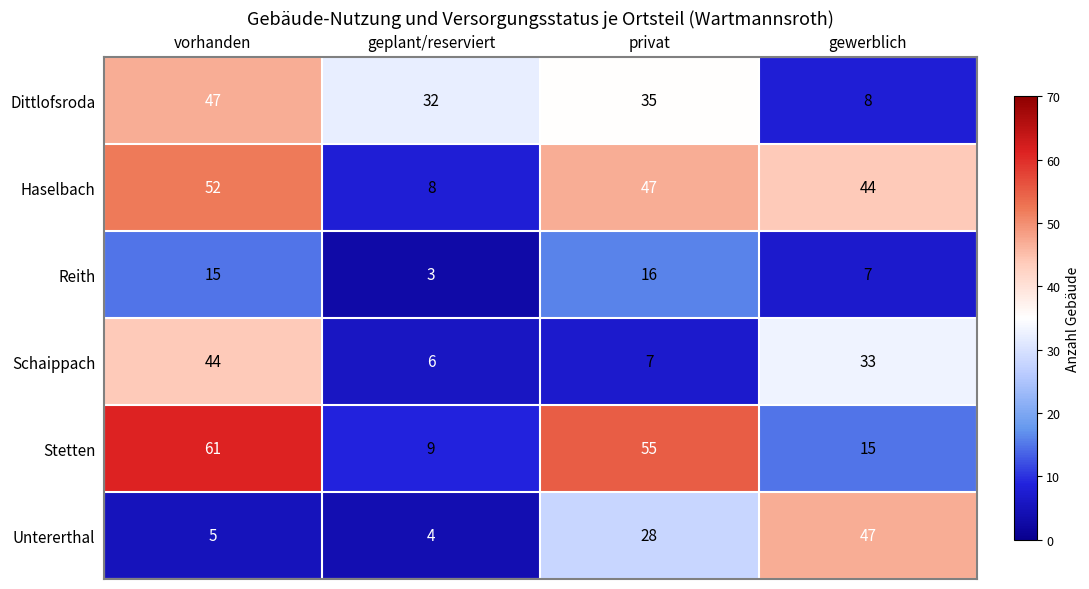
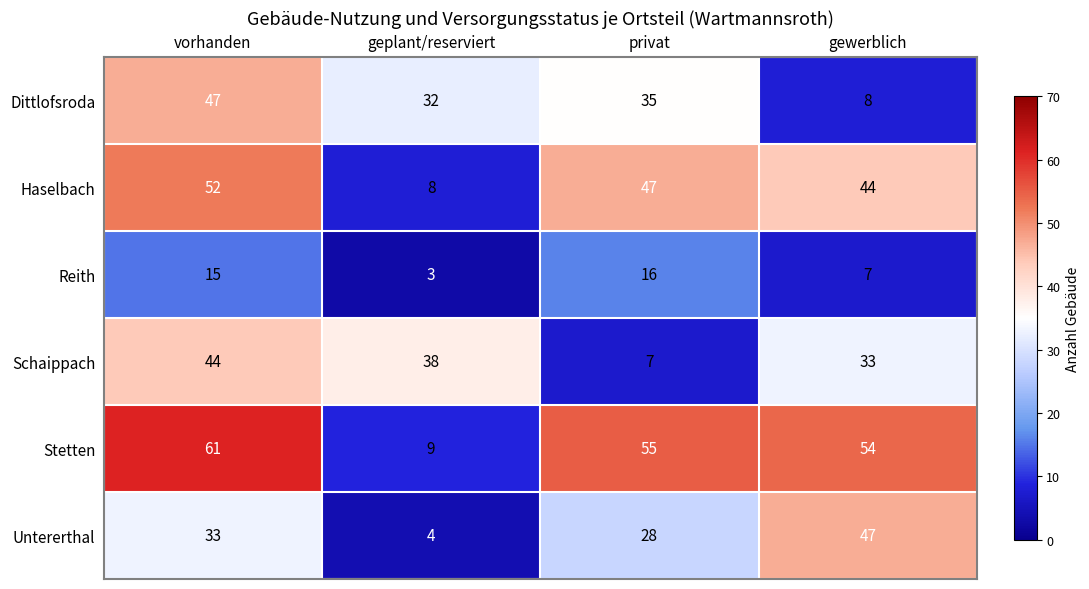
Schaippach, geplant/reserviert: 6 -> 38
Stetten, gewerblich: 15 -> 54
Untererthal, vorhanden: 5 -> 33
